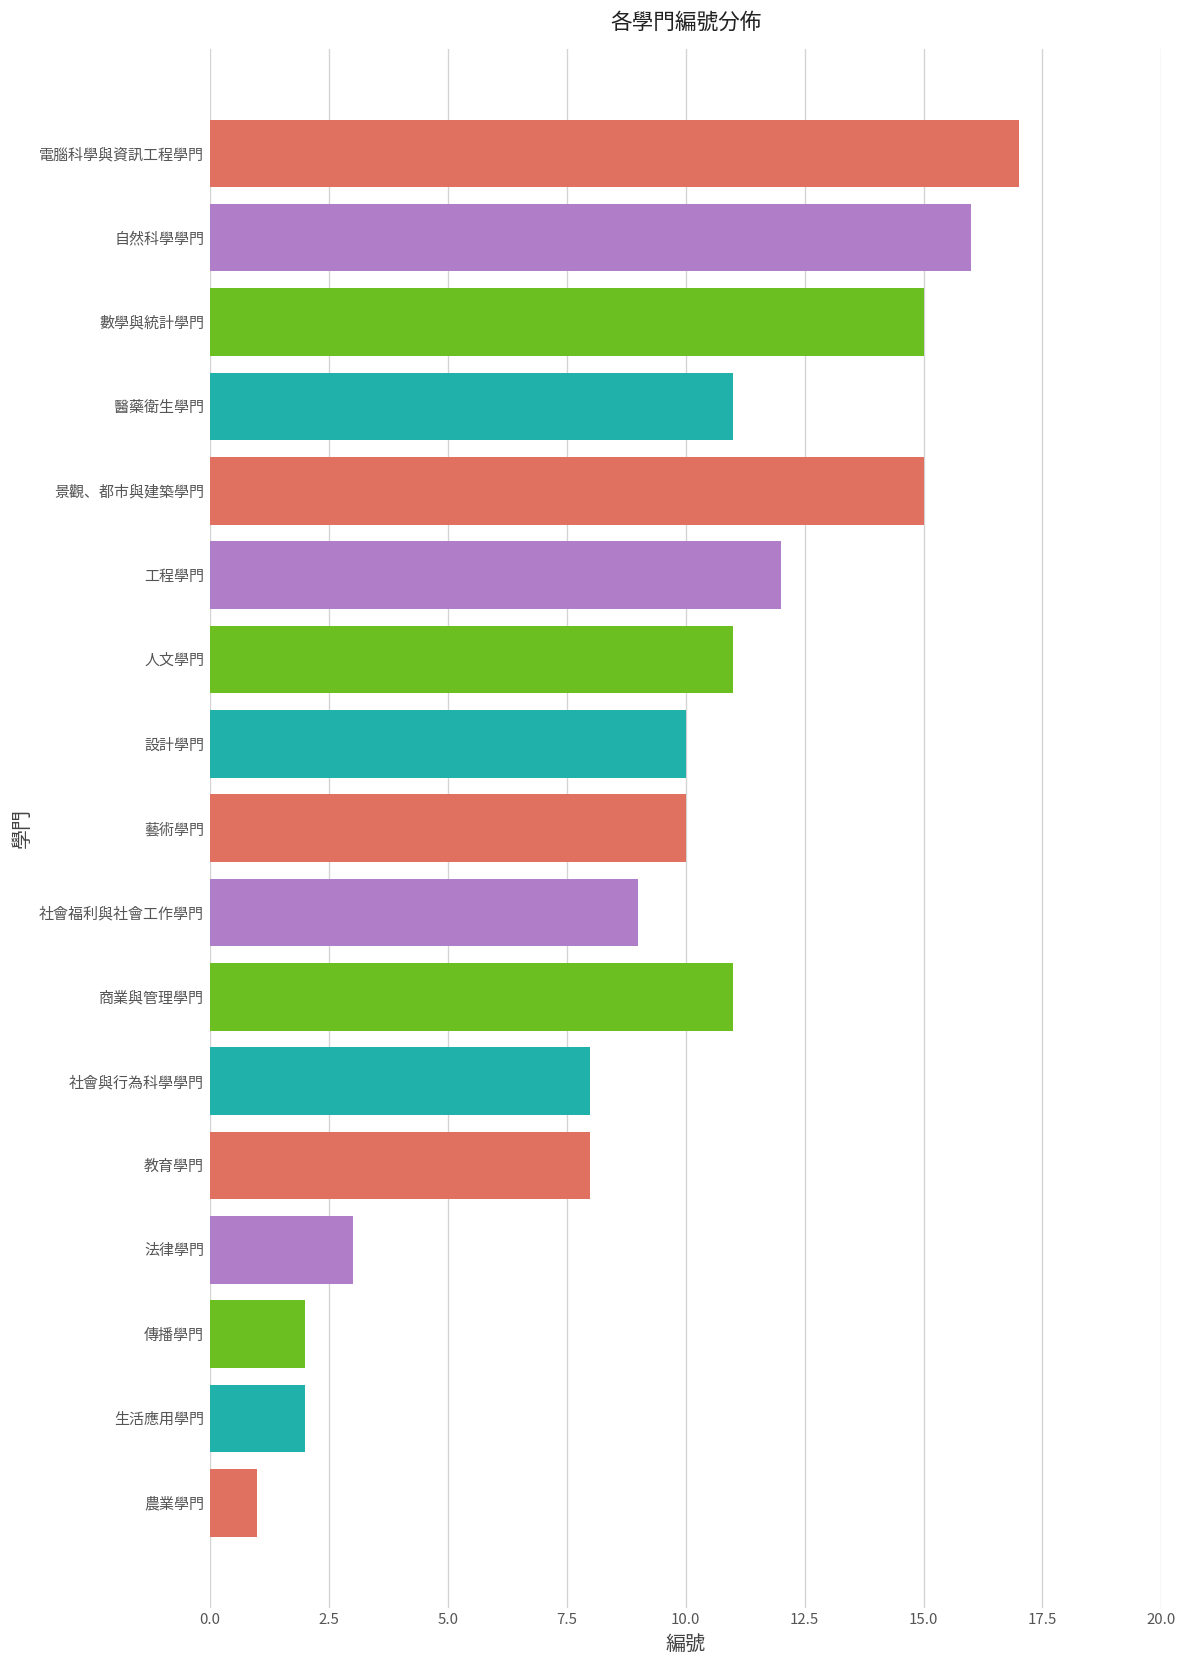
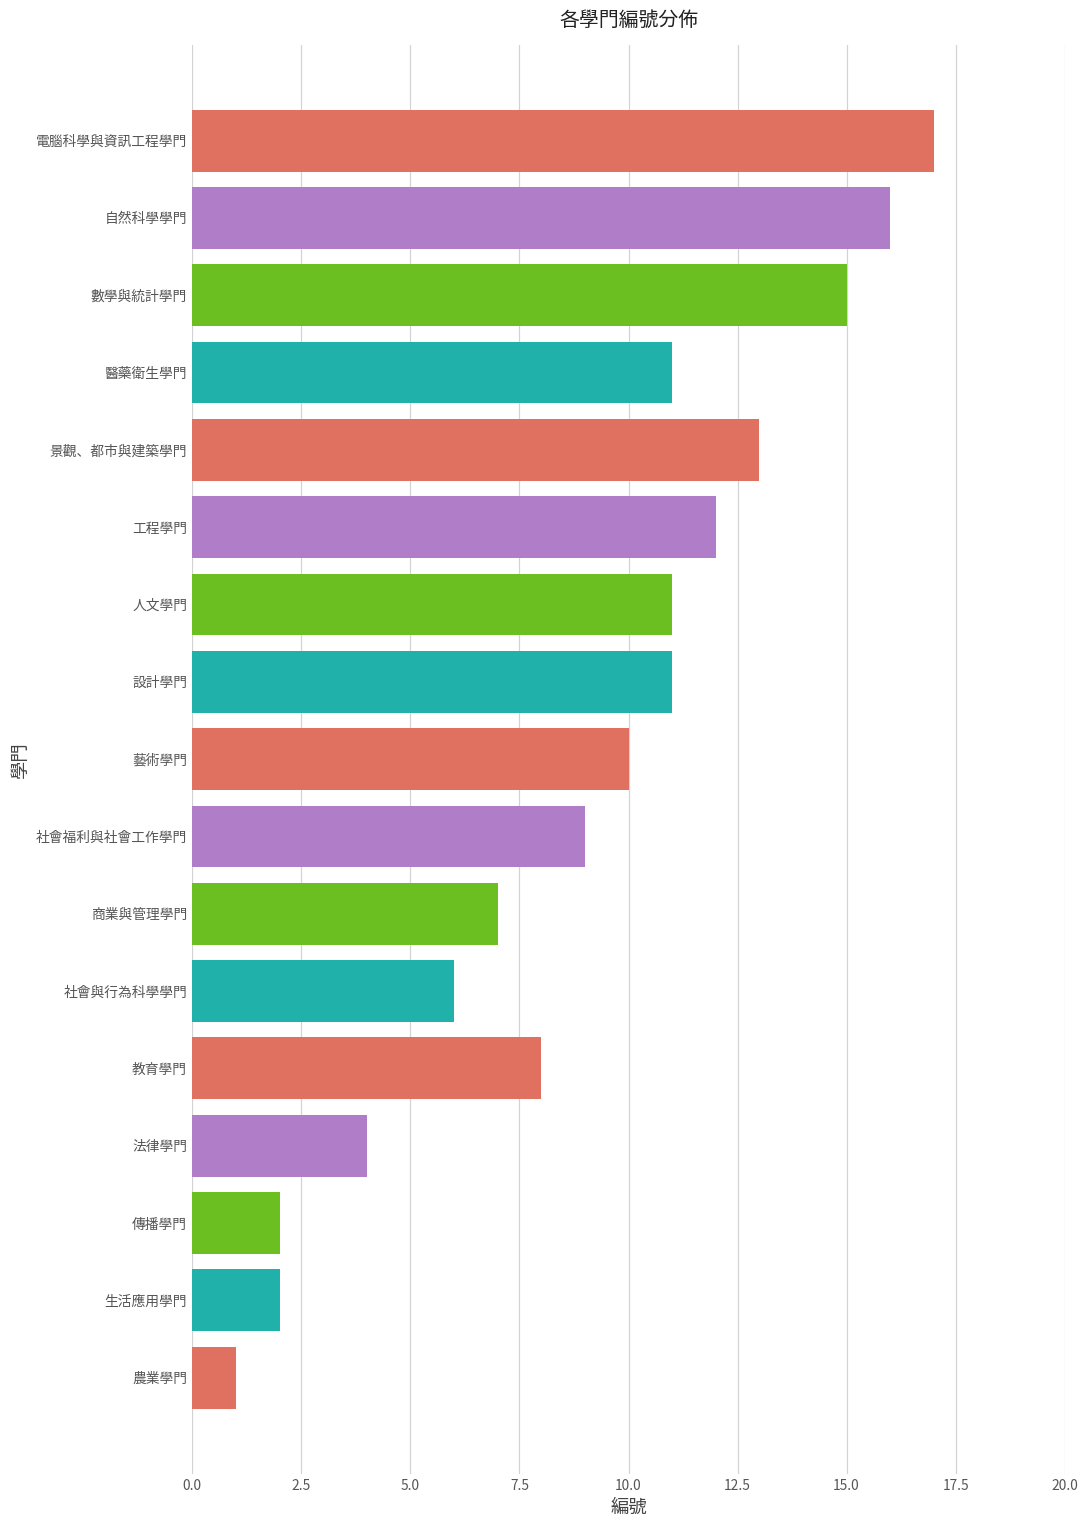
景觀、都市與建築學門: 15 -> 13
設計學門: 10 -> 11
商業與管理學門: 11 -> 7
社會與行為科學學門: 8 -> 6
法律學門: 3 -> 4
